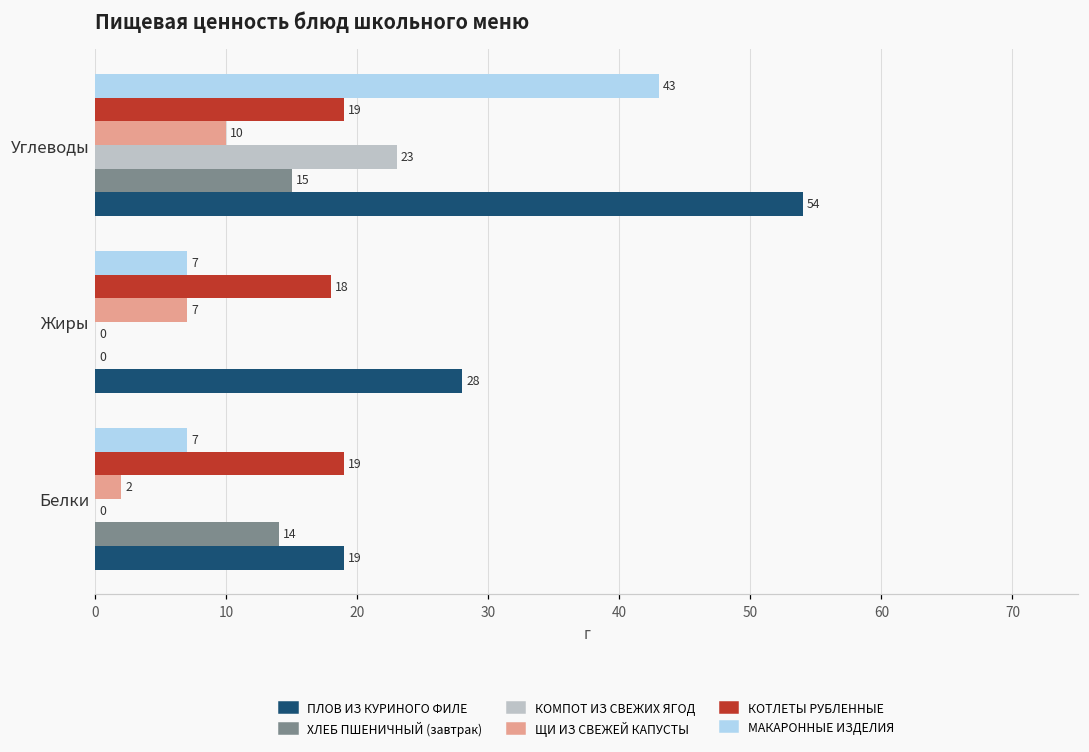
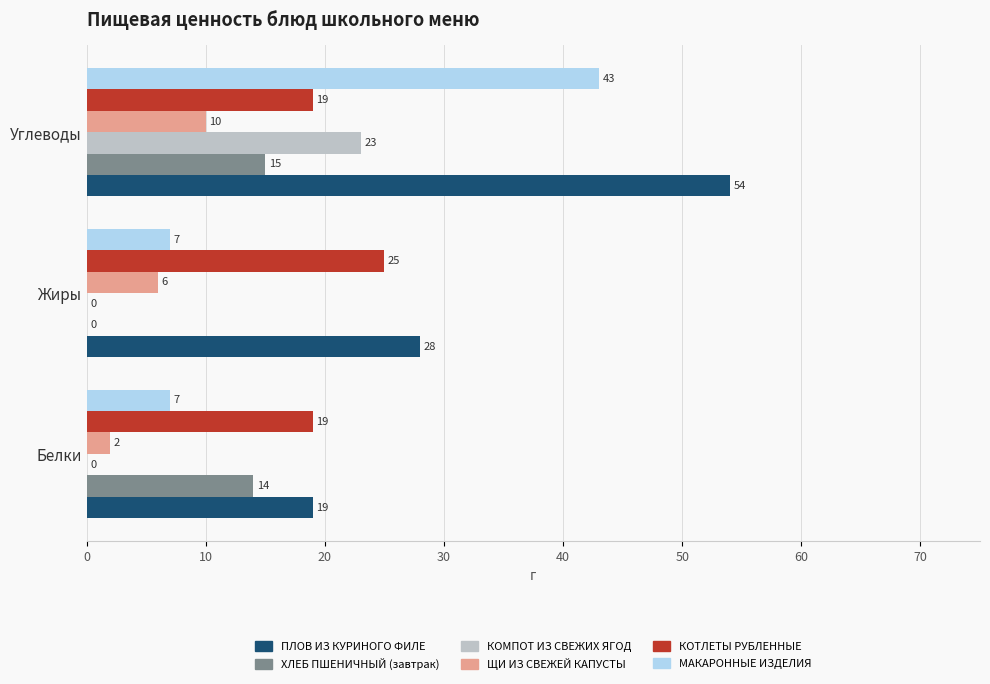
КОТЛЕТЫ РУБЛЕННЫЕ, Жиры: 18 -> 25
ЩИ ИЗ СВЕЖЕЙ КАПУСТЫ, Жиры: 7 -> 6
